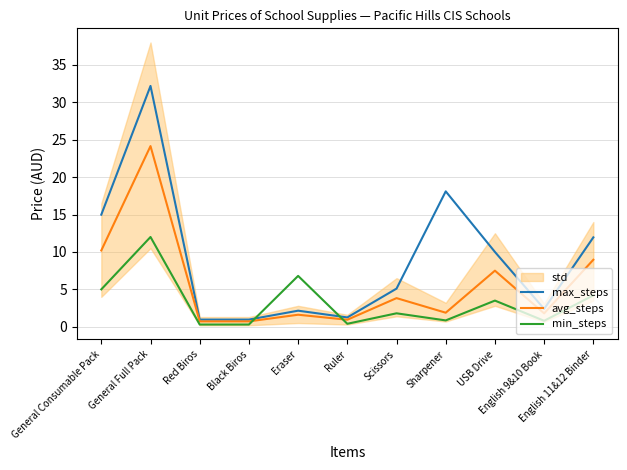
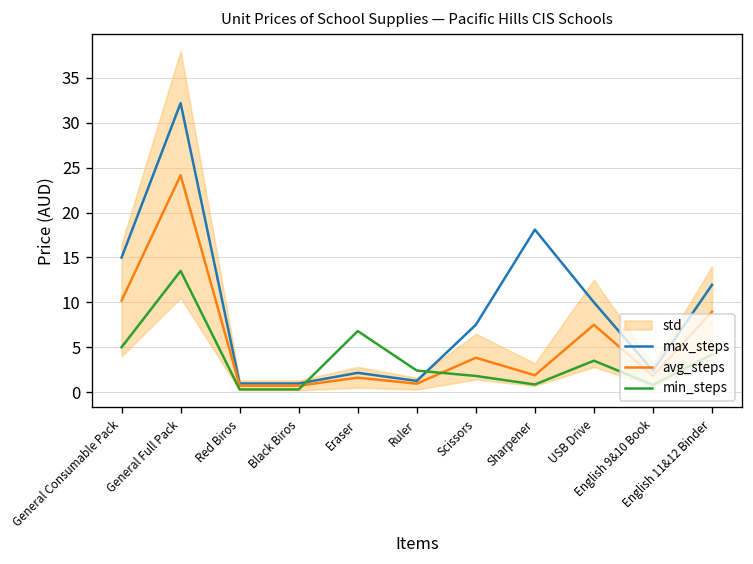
min_steps, General Full Pack: 12 -> 14
min_steps, Ruler: 0 -> 2
max_steps, Scissors: 5 -> 8
